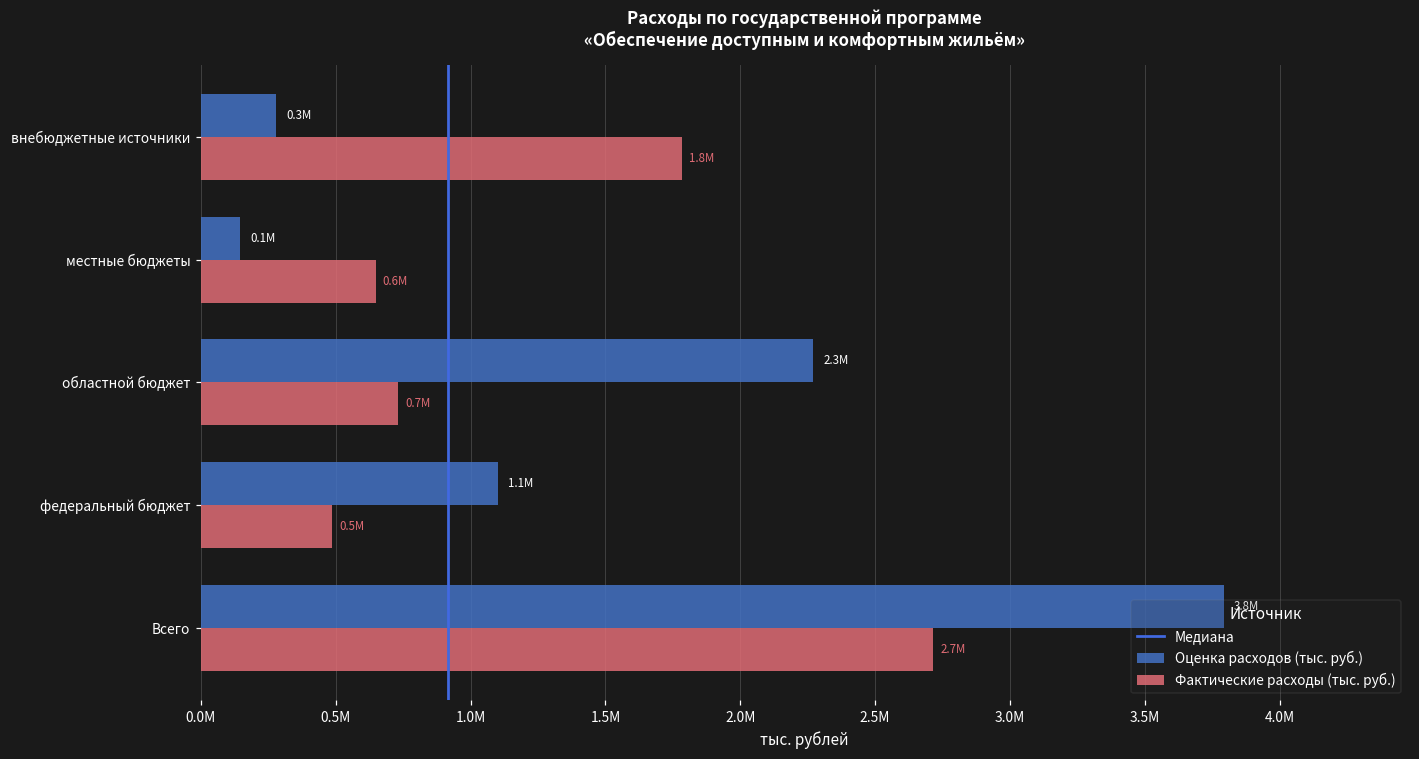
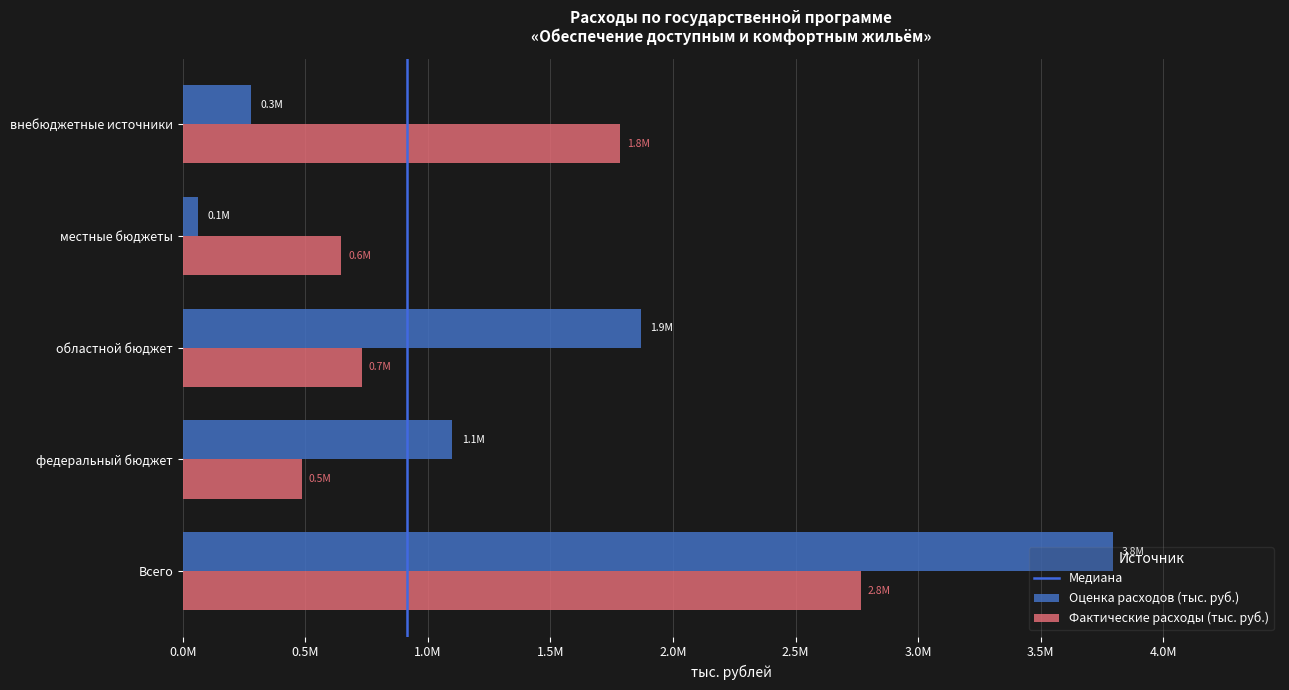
Оценка расходов (тыс. руб.), местные бюджеты: 0.15М -> 0.06М
Оценка расходов (тыс. руб.), областной бюджет: 2.3М -> 1.9М
Фактические расходы (тыс. руб.), Всего: 2.7М -> 2.8М
